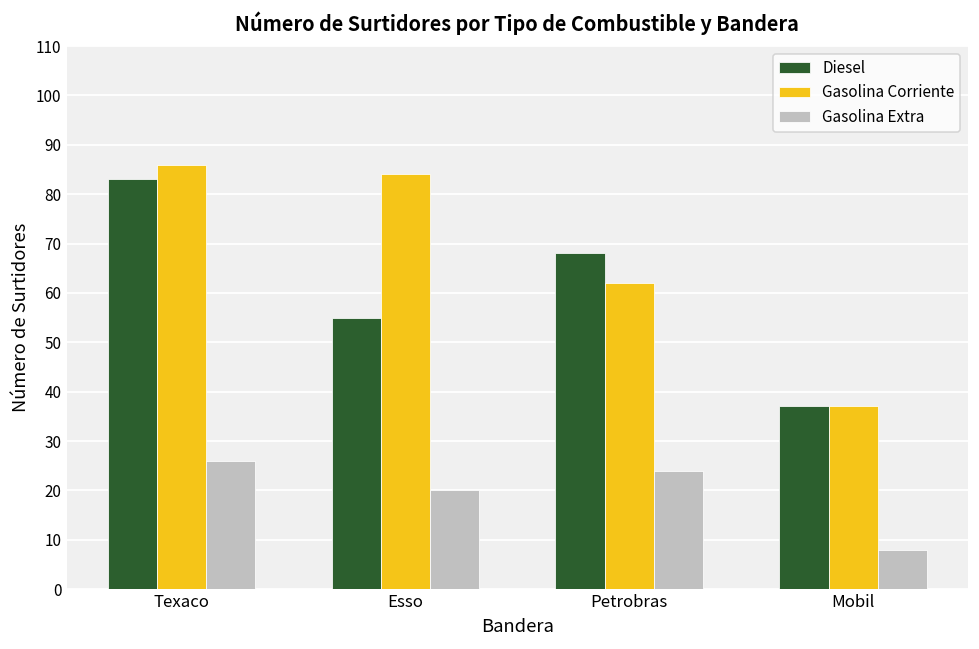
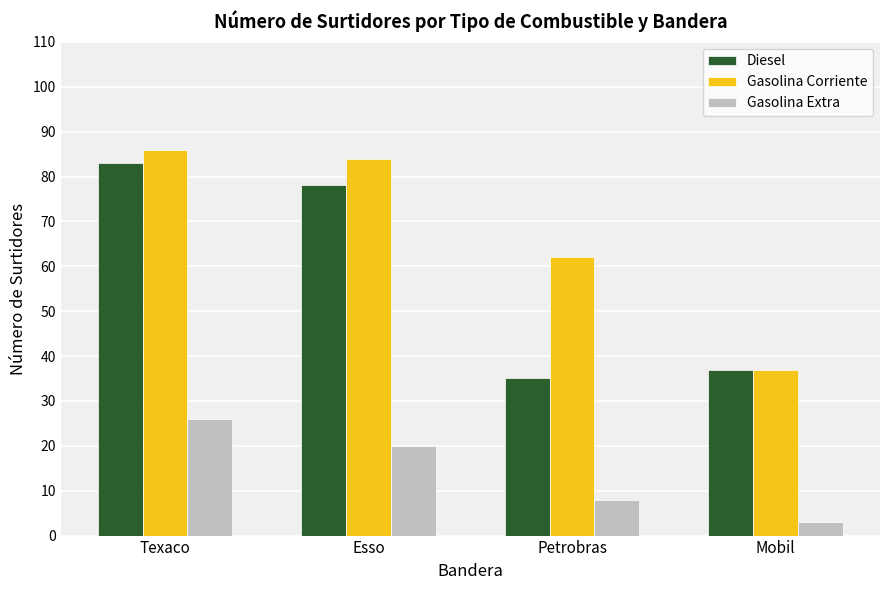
Diesel, Esso: 55 -> 78
Diesel, Petrobras: 68 -> 35
Gasolina Extra, Petrobras: 24 -> 8
Gasolina Extra, Mobil: 8 -> 3
